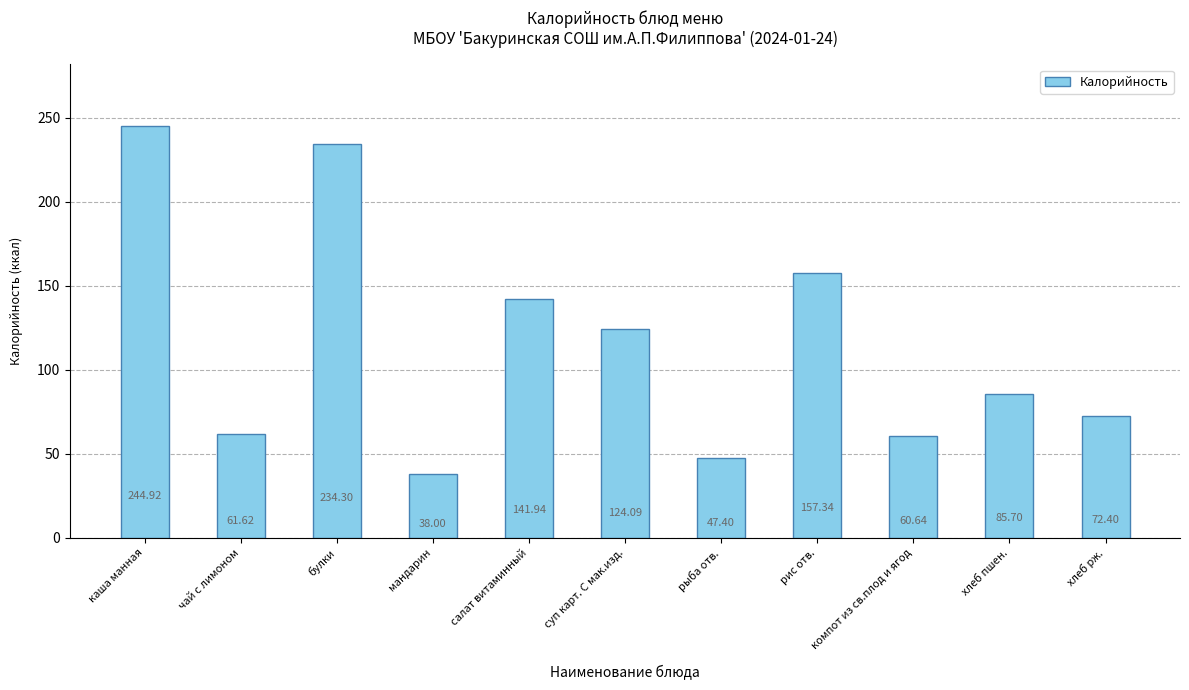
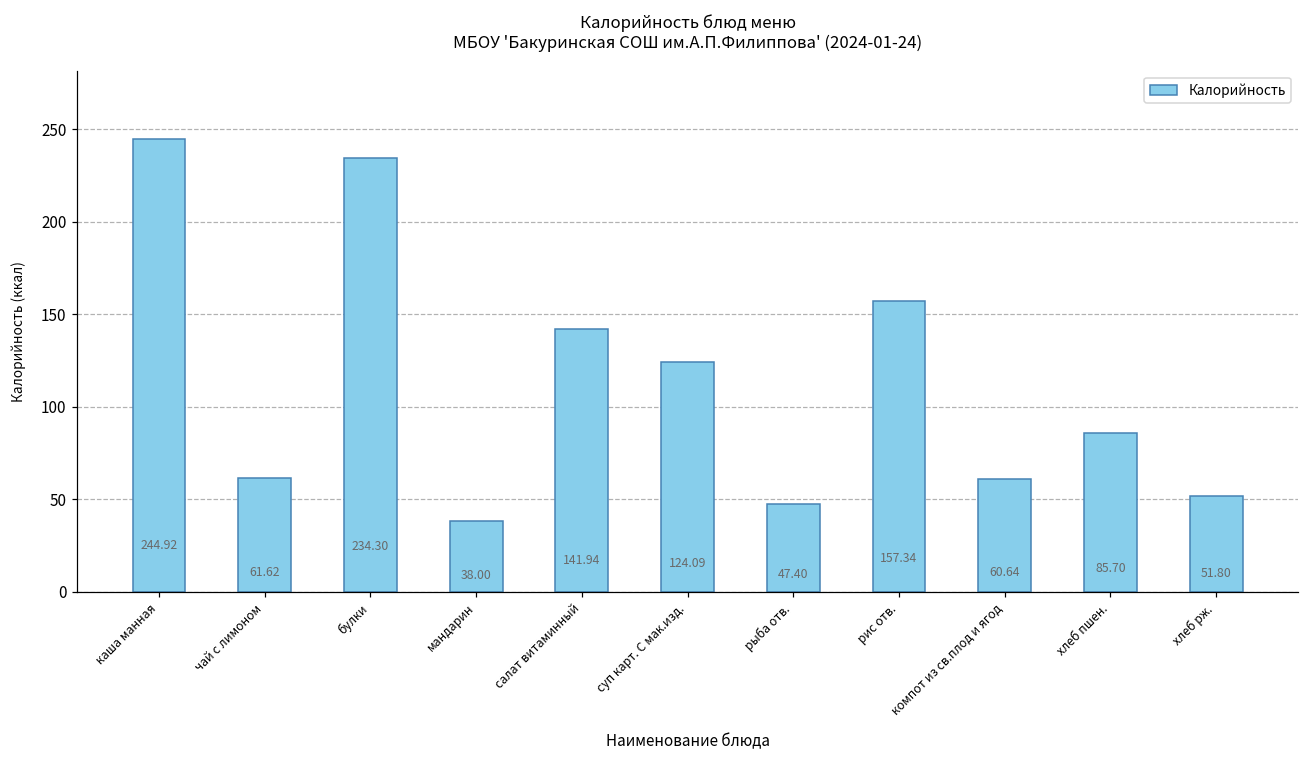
хлеб рж.: 72.40 -> 51.80
